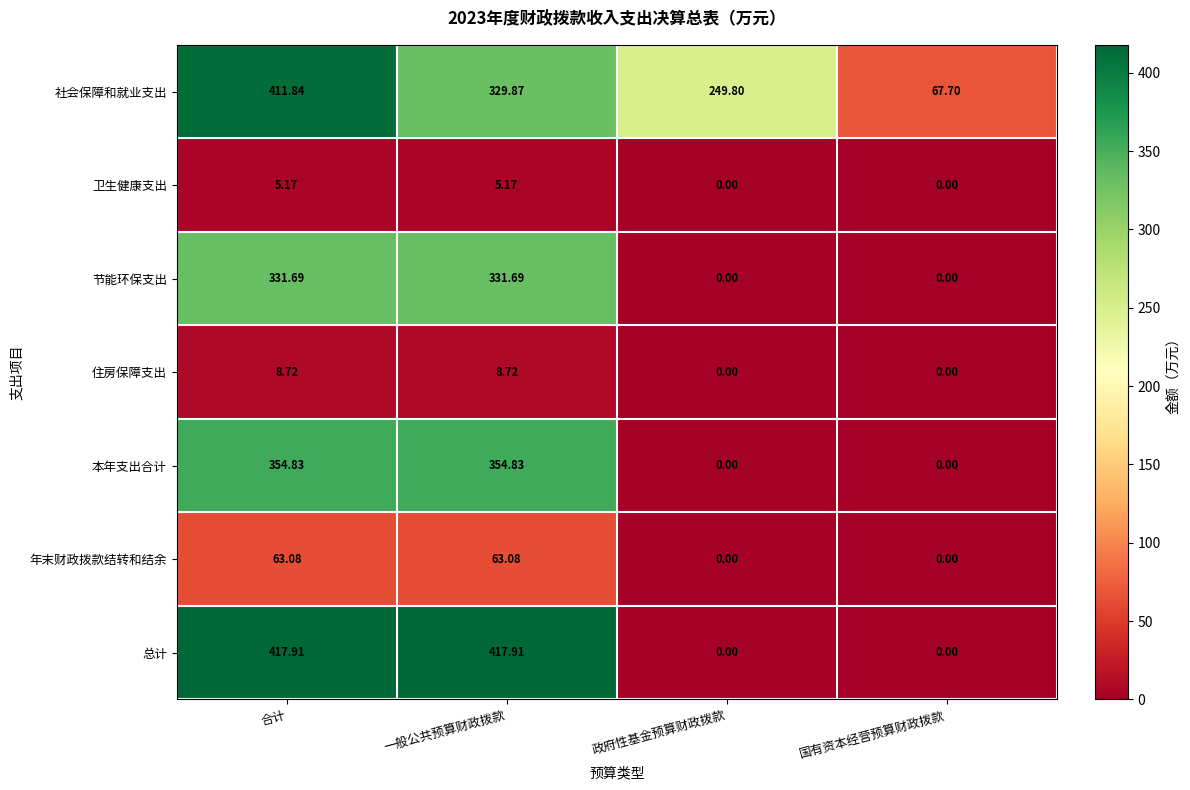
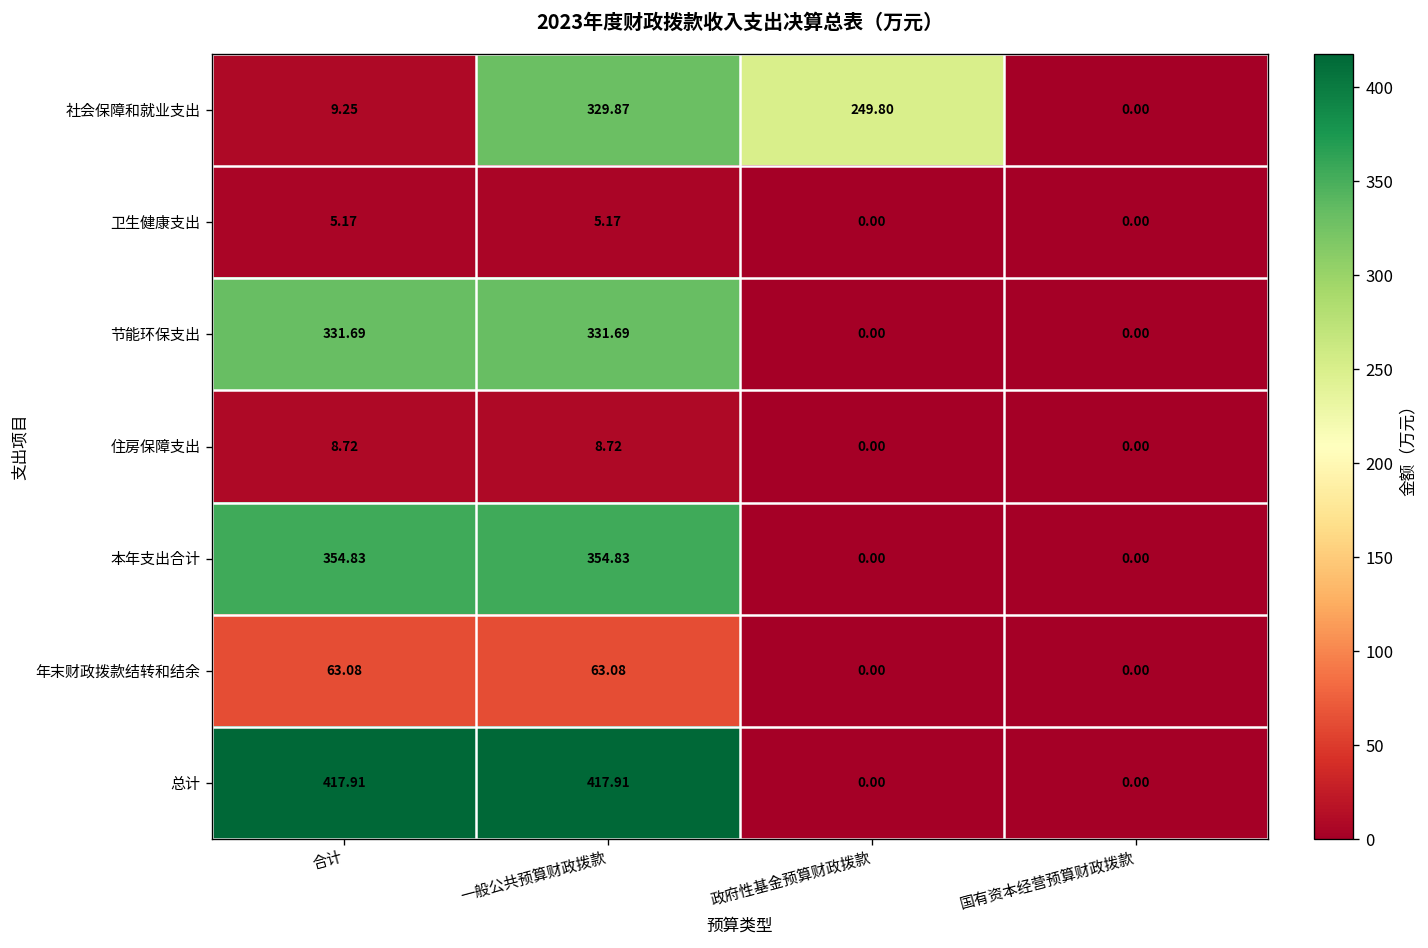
社会保障和就业支出, 合计: 411.84 -> 9.25
社会保障和就业支出, 国有资本经营预算财政拨款: 67.70 -> 0.00
